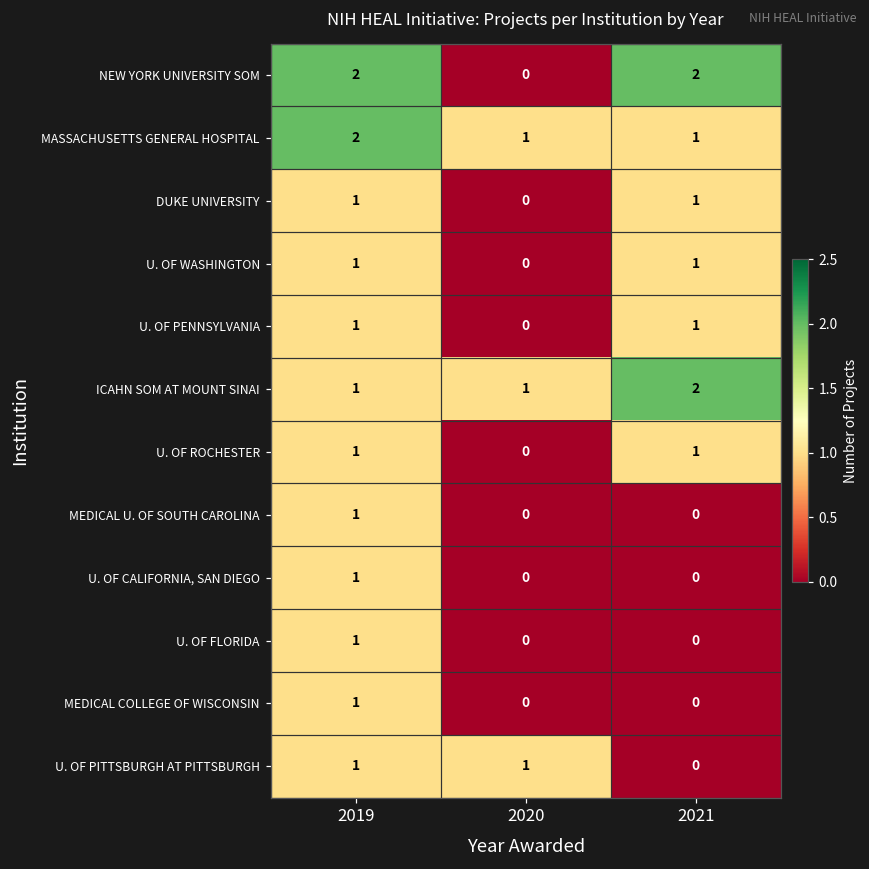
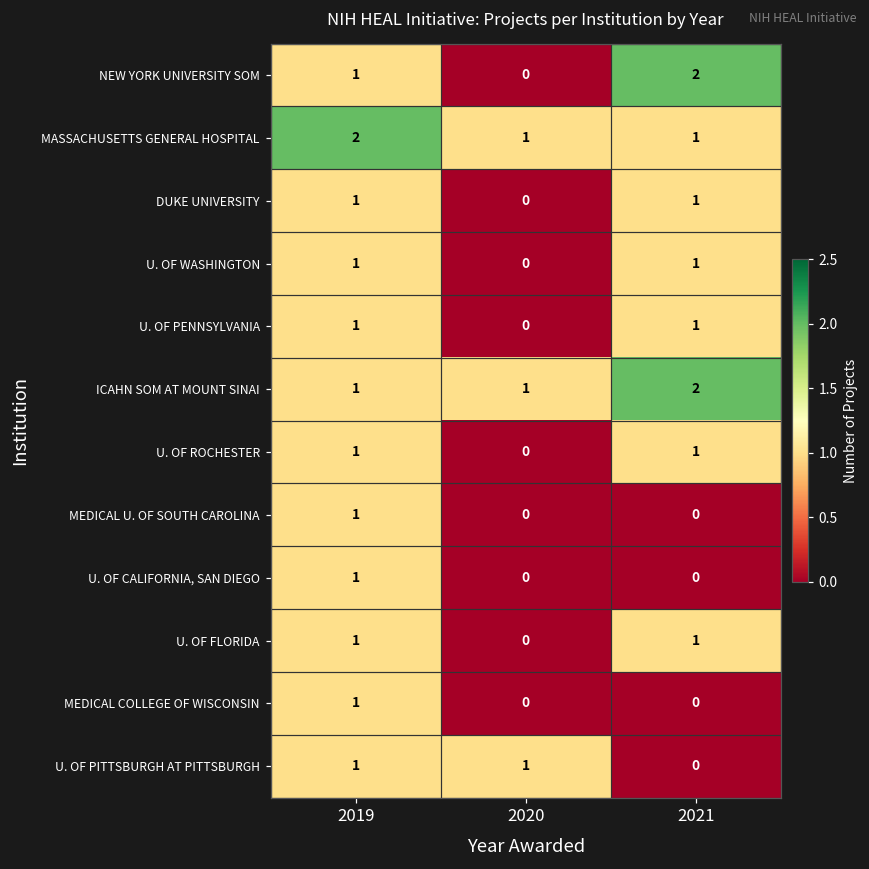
NEW YORK UNIVERSITY SOM, 2019: 2 -> 1
U. OF FLORIDA, 2021: 0 -> 1
